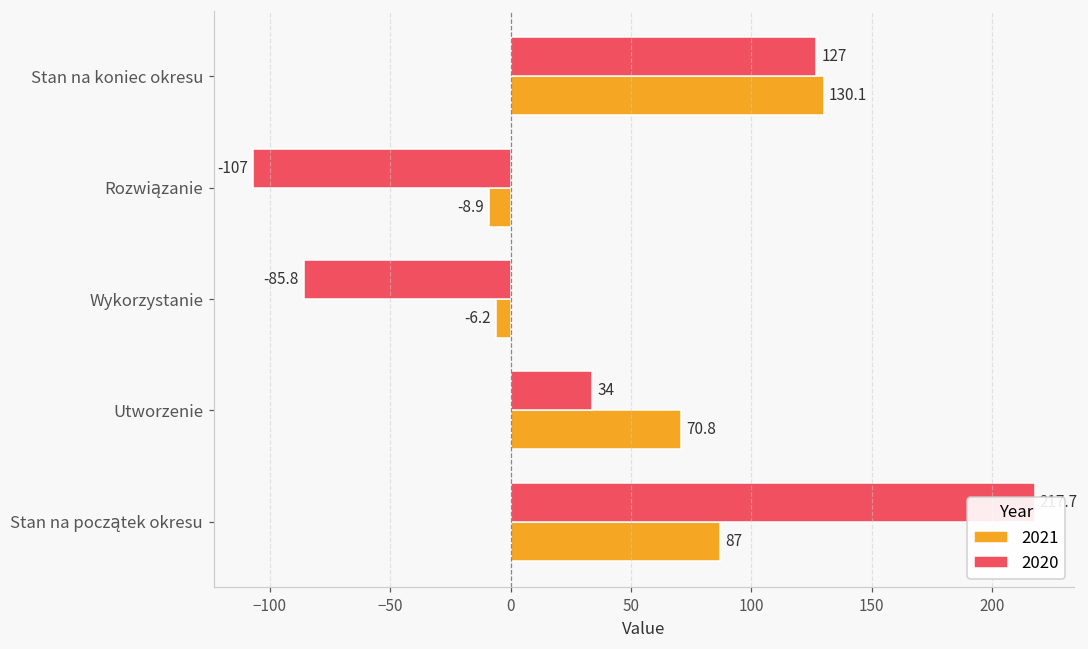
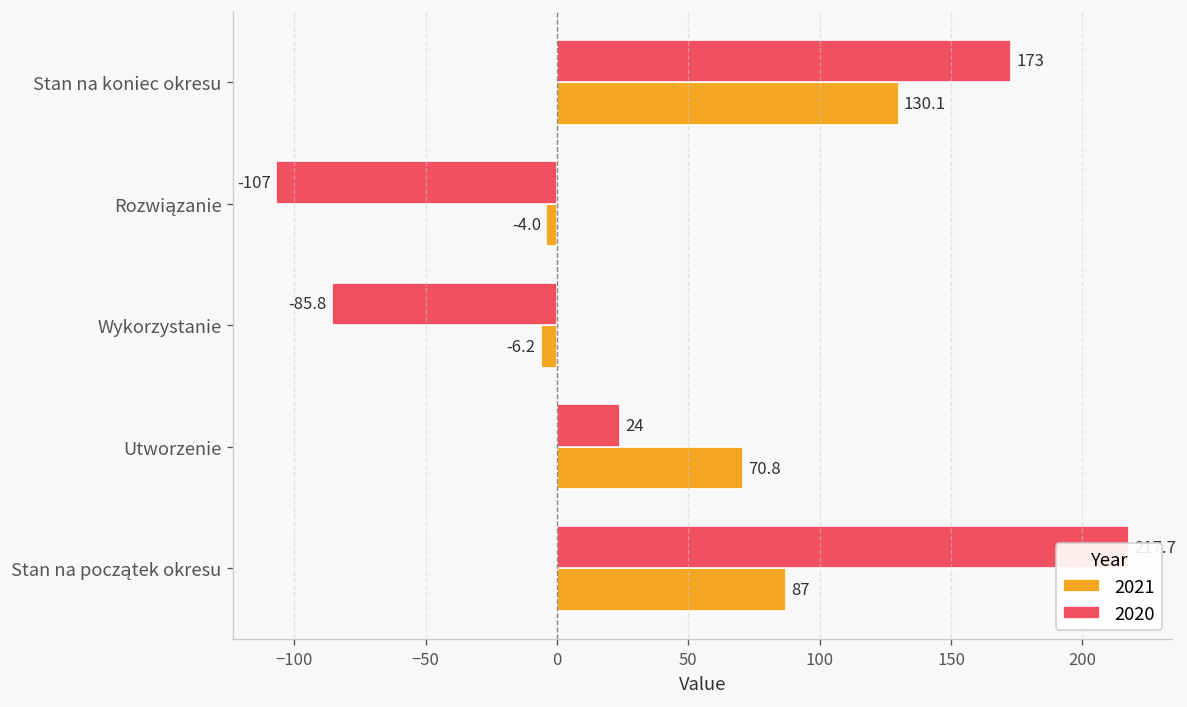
2020, Stan na koniec okresu: 127 -> 173
2021, Rozwiązanie: -8.9 -> -4.0
2020, Utworzenie: 34 -> 24
